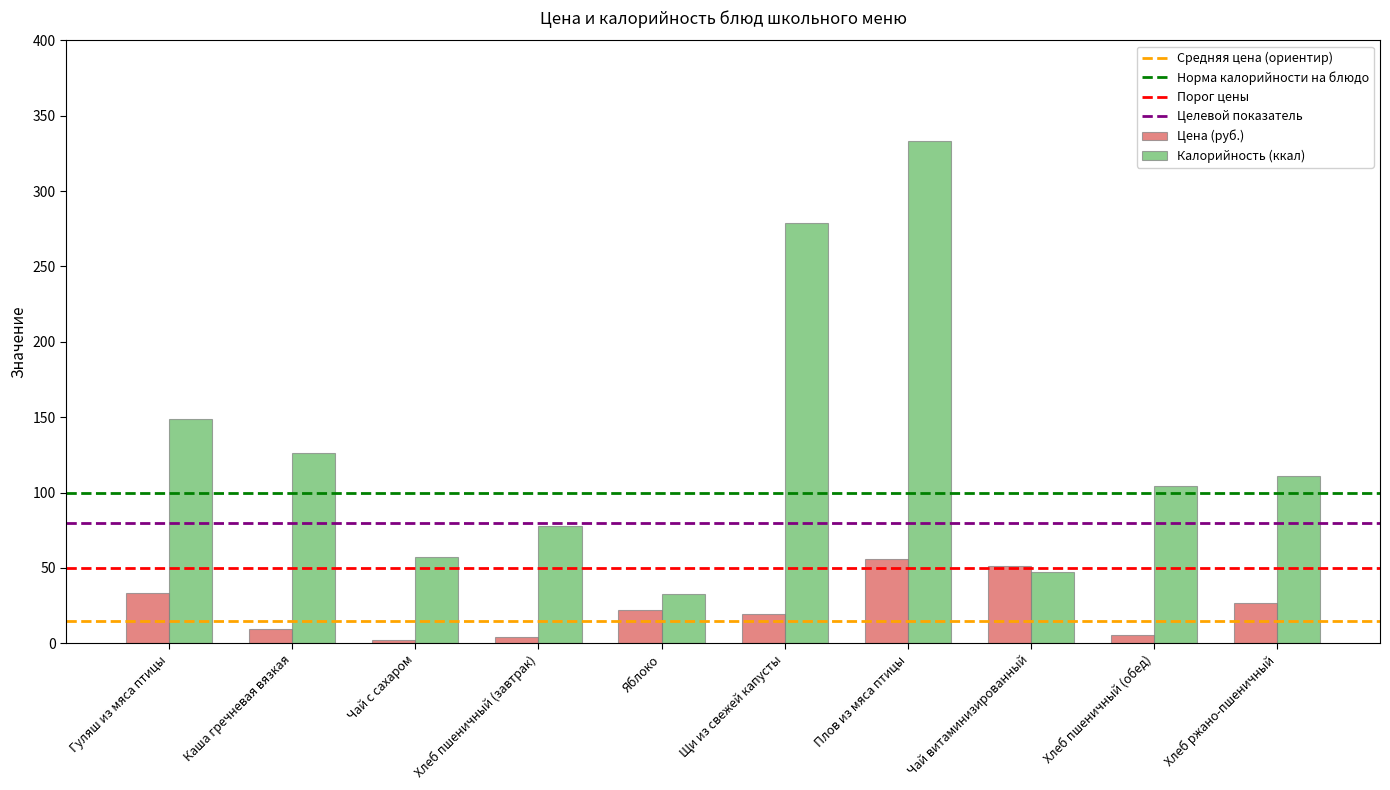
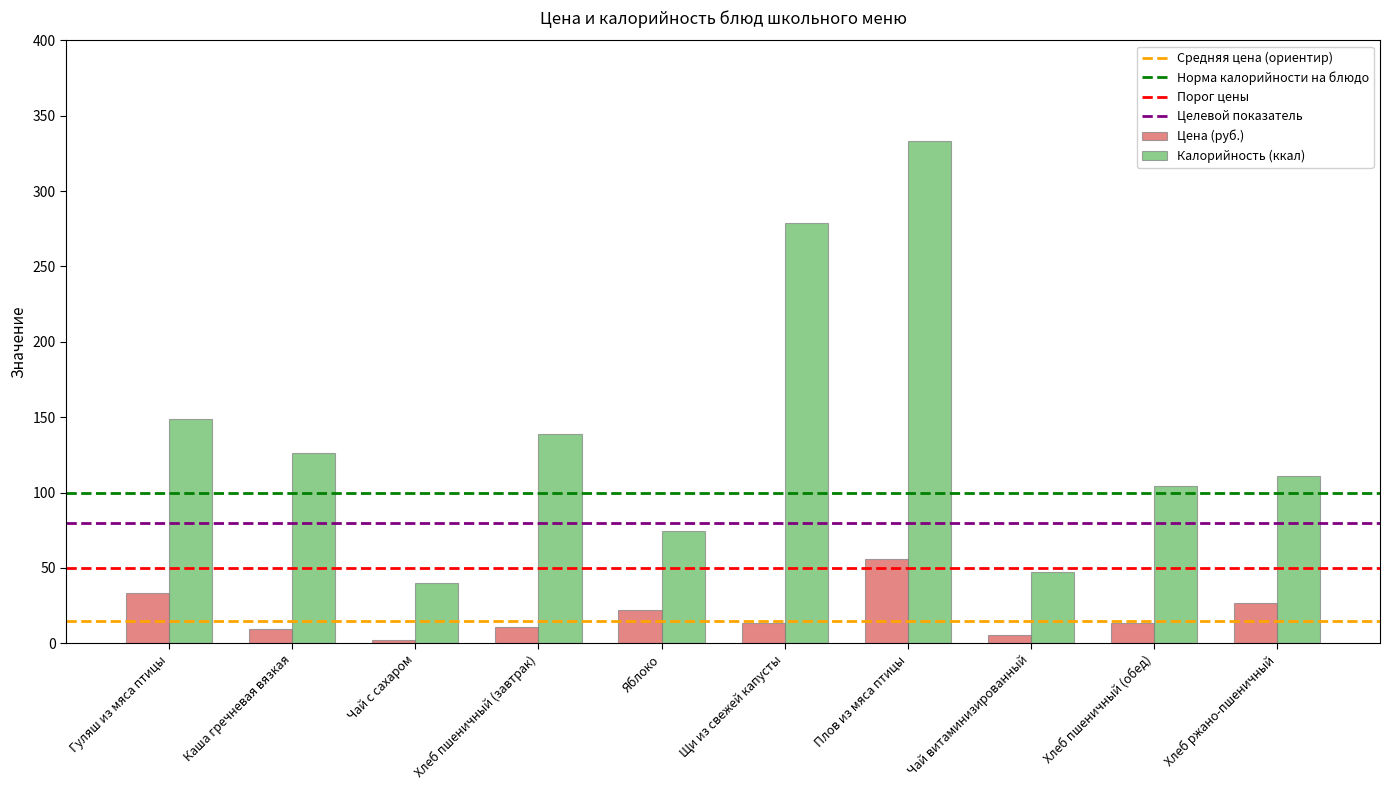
Калорийность (ккал), Чай с сахаром: 57 -> 40
Цена (руб.), Хлеб пшеничный (завтрак): 4 -> 11
Калорийность (ккал), Хлеб пшеничный (завтрак): 78 -> 139
Калорийность (ккал), Яблоко: 33 -> 75
Цена (руб.), Щи из свежей капусты: 19 -> 14
Цена (руб.), Чай витаминизированный: 51 -> 5
Цена (руб.), Хлеб пшеничный (обед): 5 -> 13
